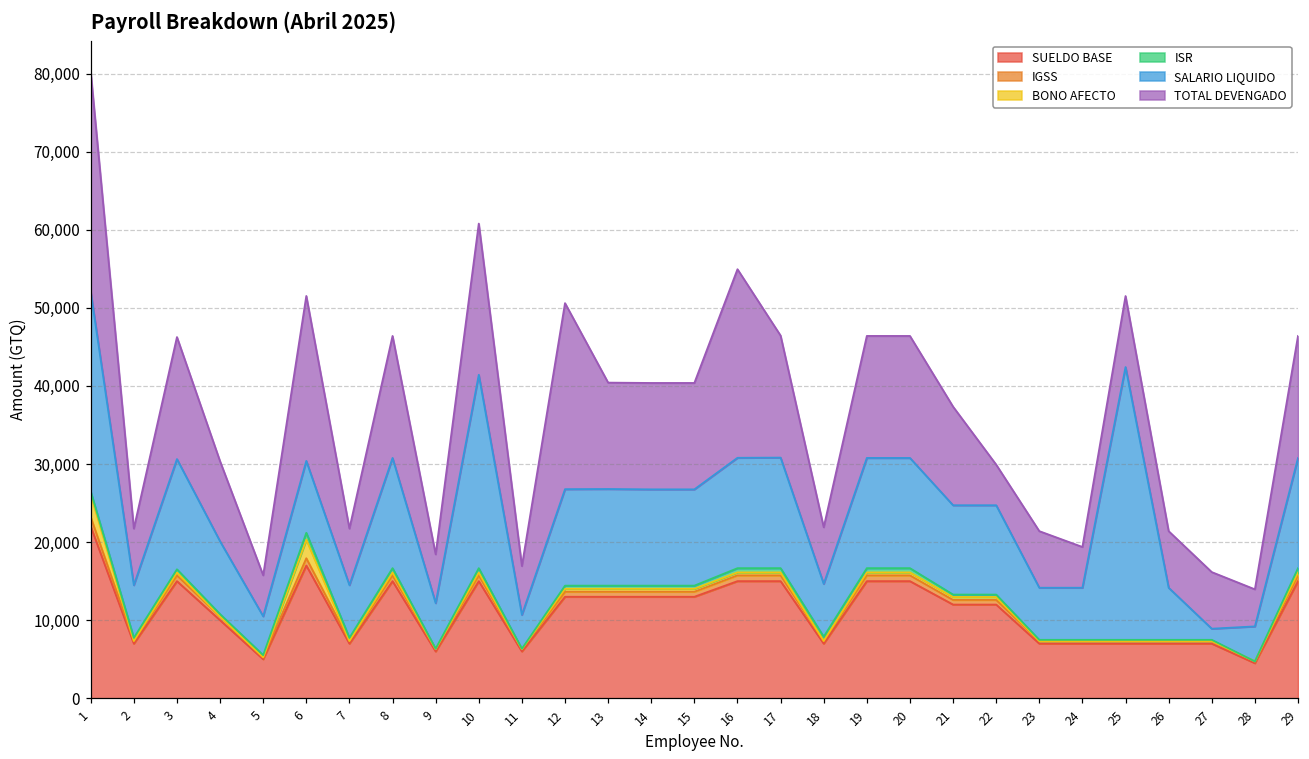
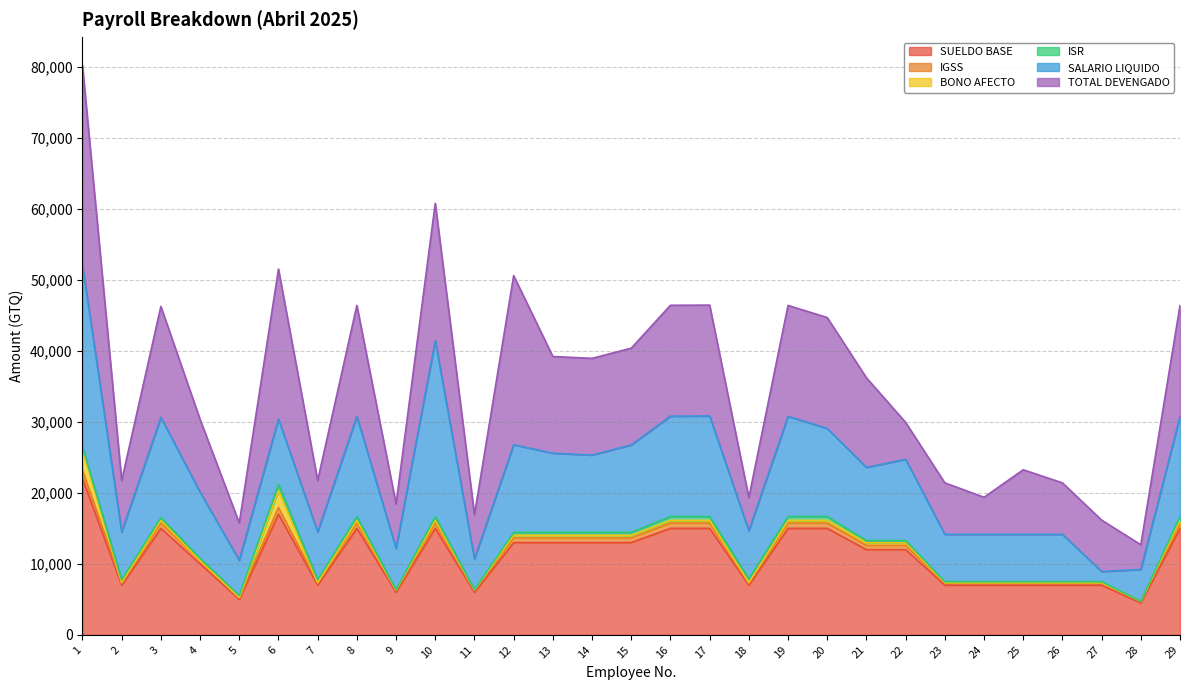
SALARIO LIQUIDO, 13: 12,000 -> 11,000
SALARIO LIQUIDO, 14: 12,000 -> 11,000
TOTAL DEVENGADO, 16: 24,000 -> 16,000
TOTAL DEVENGADO, 18: 7,000 -> 5,000
SALARIO LIQUIDO, 20: 14,000 -> 12,000
SALARIO LIQUIDO, 21: 11,000 -> 10,000
SALARIO LIQUIDO, 25: 35,000 -> 7,000
TOTAL DEVENGADO, 28: 5,000 -> 3,000
